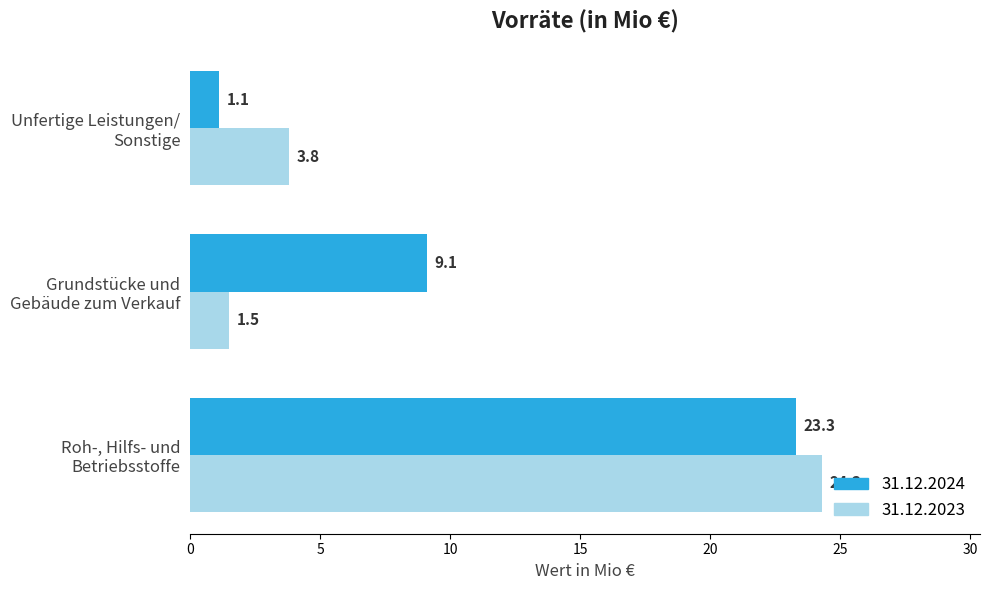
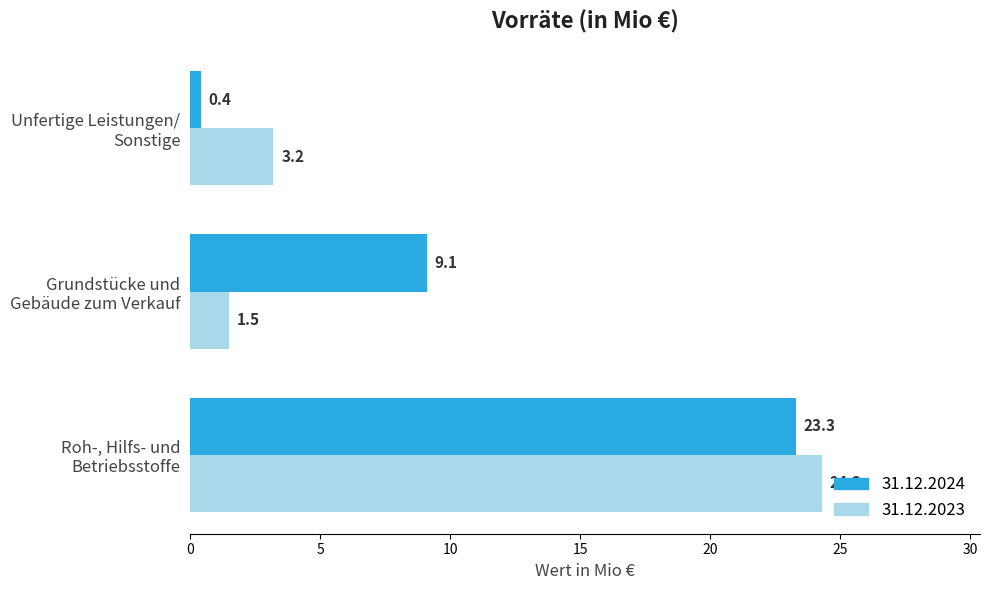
31.12.2024, Unfertige Leistungen/ Sonstige: 1.1 -> 0.4
31.12.2023, Unfertige Leistungen/ Sonstige: 3.8 -> 3.2
